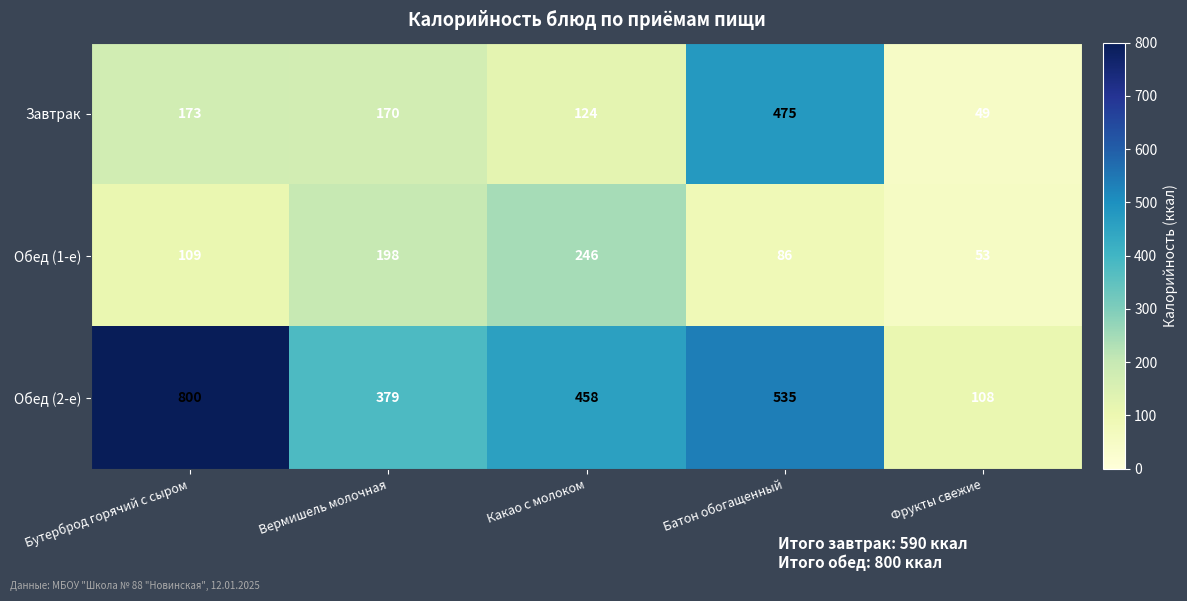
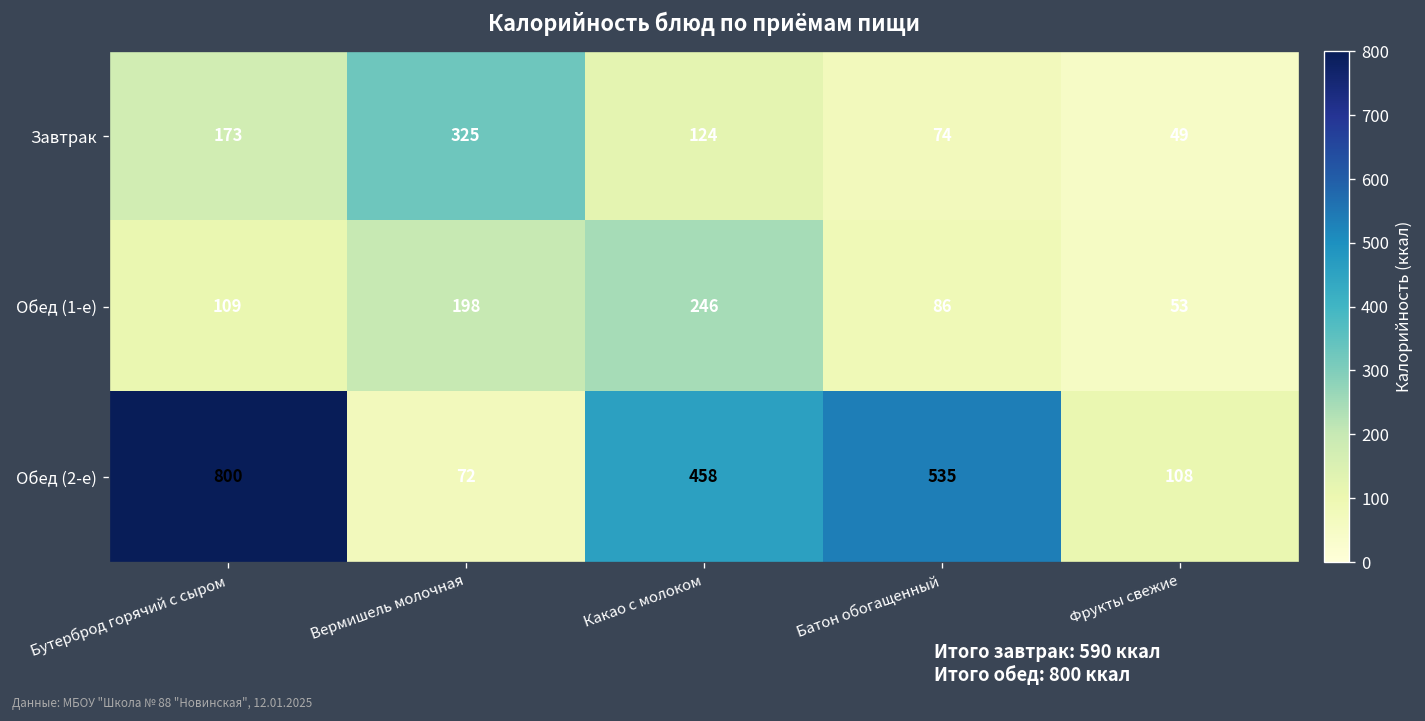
Завтрак, Вермишель молочная: 170 -> 325
Завтрак, Батон обогащенный: 475 -> 74
Обед (2-е), Вермишель молочная: 379 -> 72
